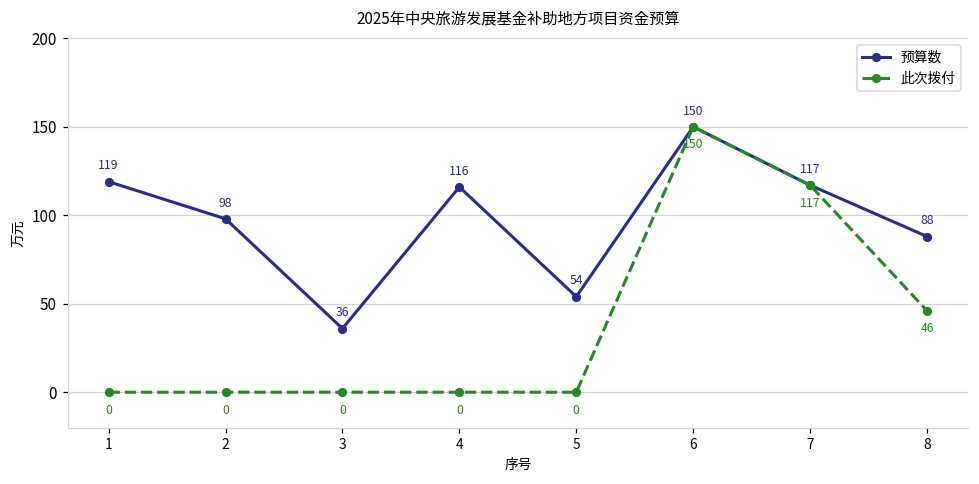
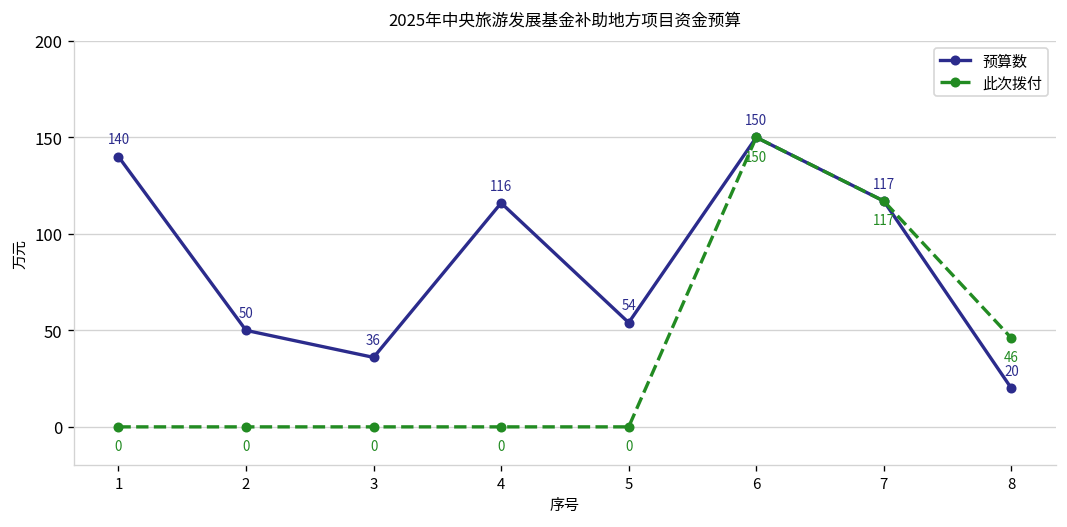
预算数, 1: 119 -> 140
预算数, 2: 98 -> 50
预算数, 8: 88 -> 20
